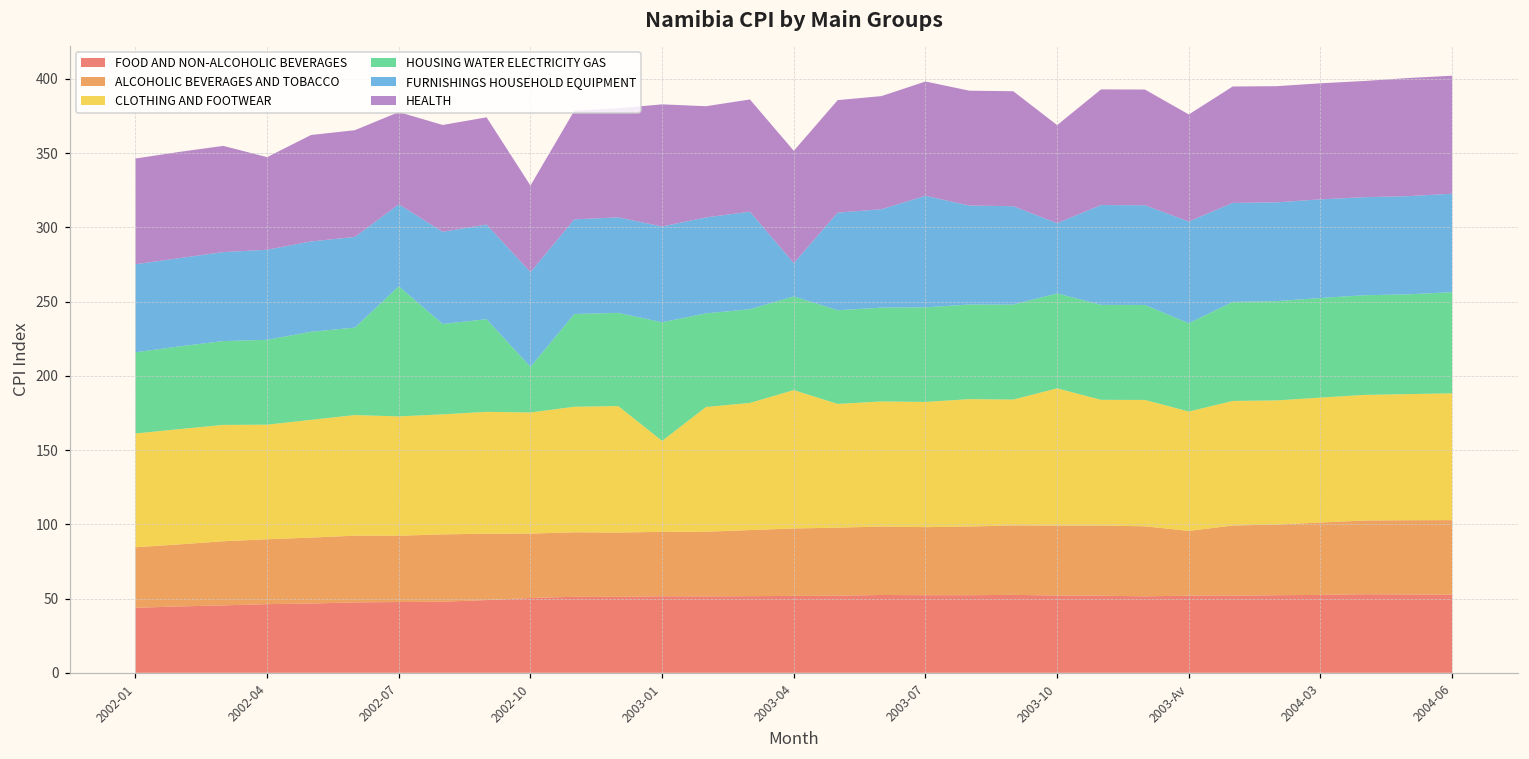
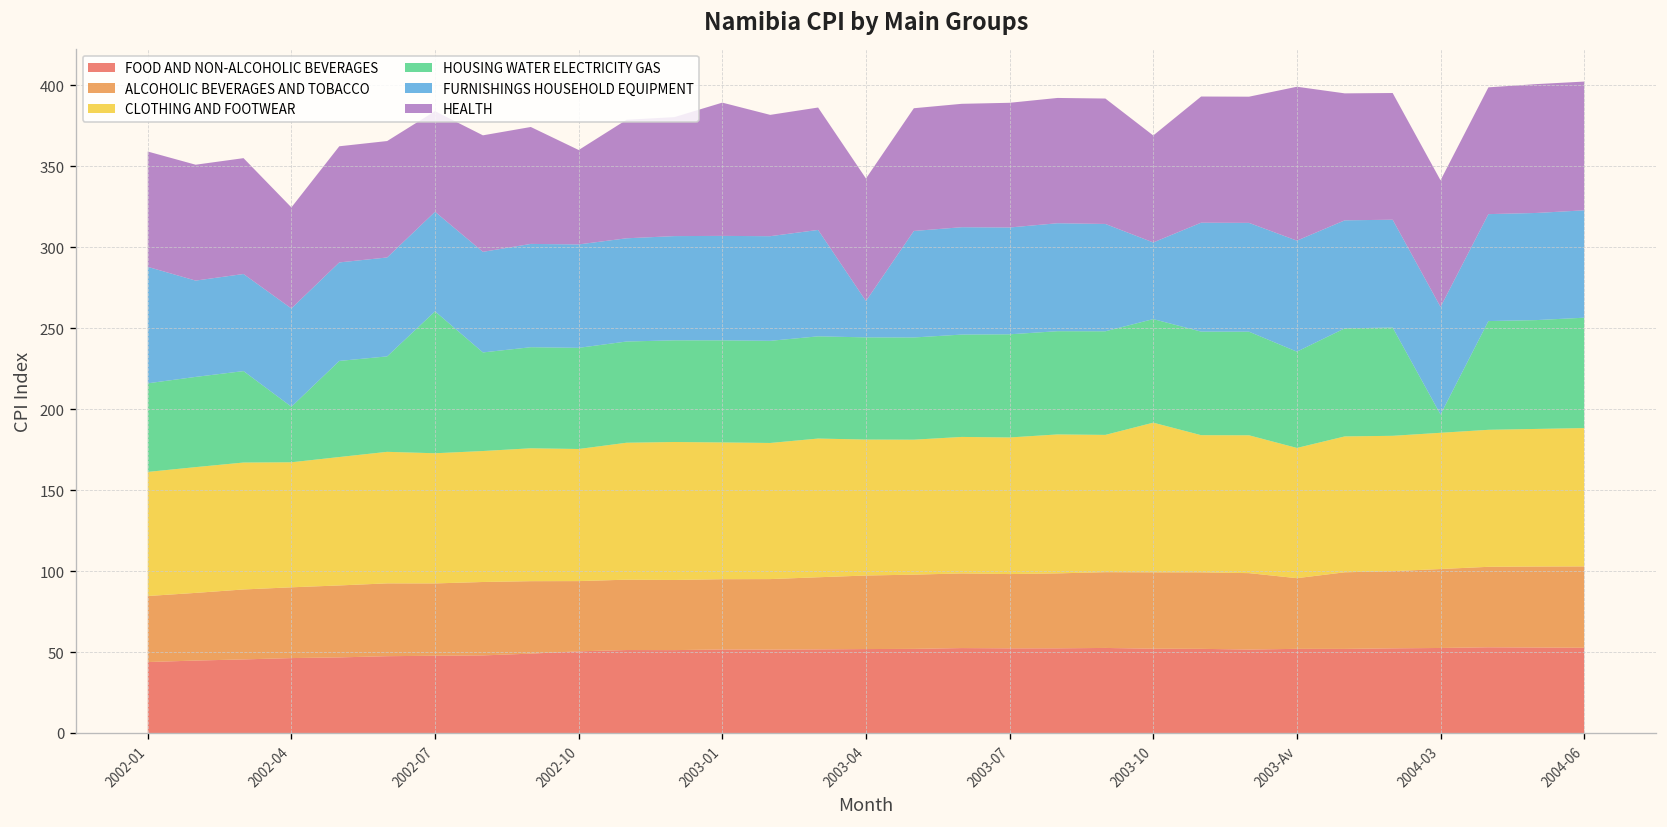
FURNISHINGS HOUSEHOLD EQUIPMENT, 2002-01: 59 -> 72
HOUSING WATER ELECTRICITY GAS, 2002-04: 57 -> 34
FURNISHINGS HOUSEHOLD EQUIPMENT, 2002-07: 55 -> 61
HOUSING WATER ELECTRICITY GAS, 2002-10: 31 -> 62
CLOTHING AND FOOTWEAR, 2003-01: 61 -> 84
HOUSING WATER ELECTRICITY GAS, 2003-01: 80 -> 63
CLOTHING AND FOOTWEAR, 2003-04: 93 -> 84
FURNISHINGS HOUSEHOLD EQUIPMENT, 2003-07: 75 -> 66
HEALTH, 2003-Av: 72 -> 95
HOUSING WATER ELECTRICITY GAS, 2004-03: 67 -> 11
